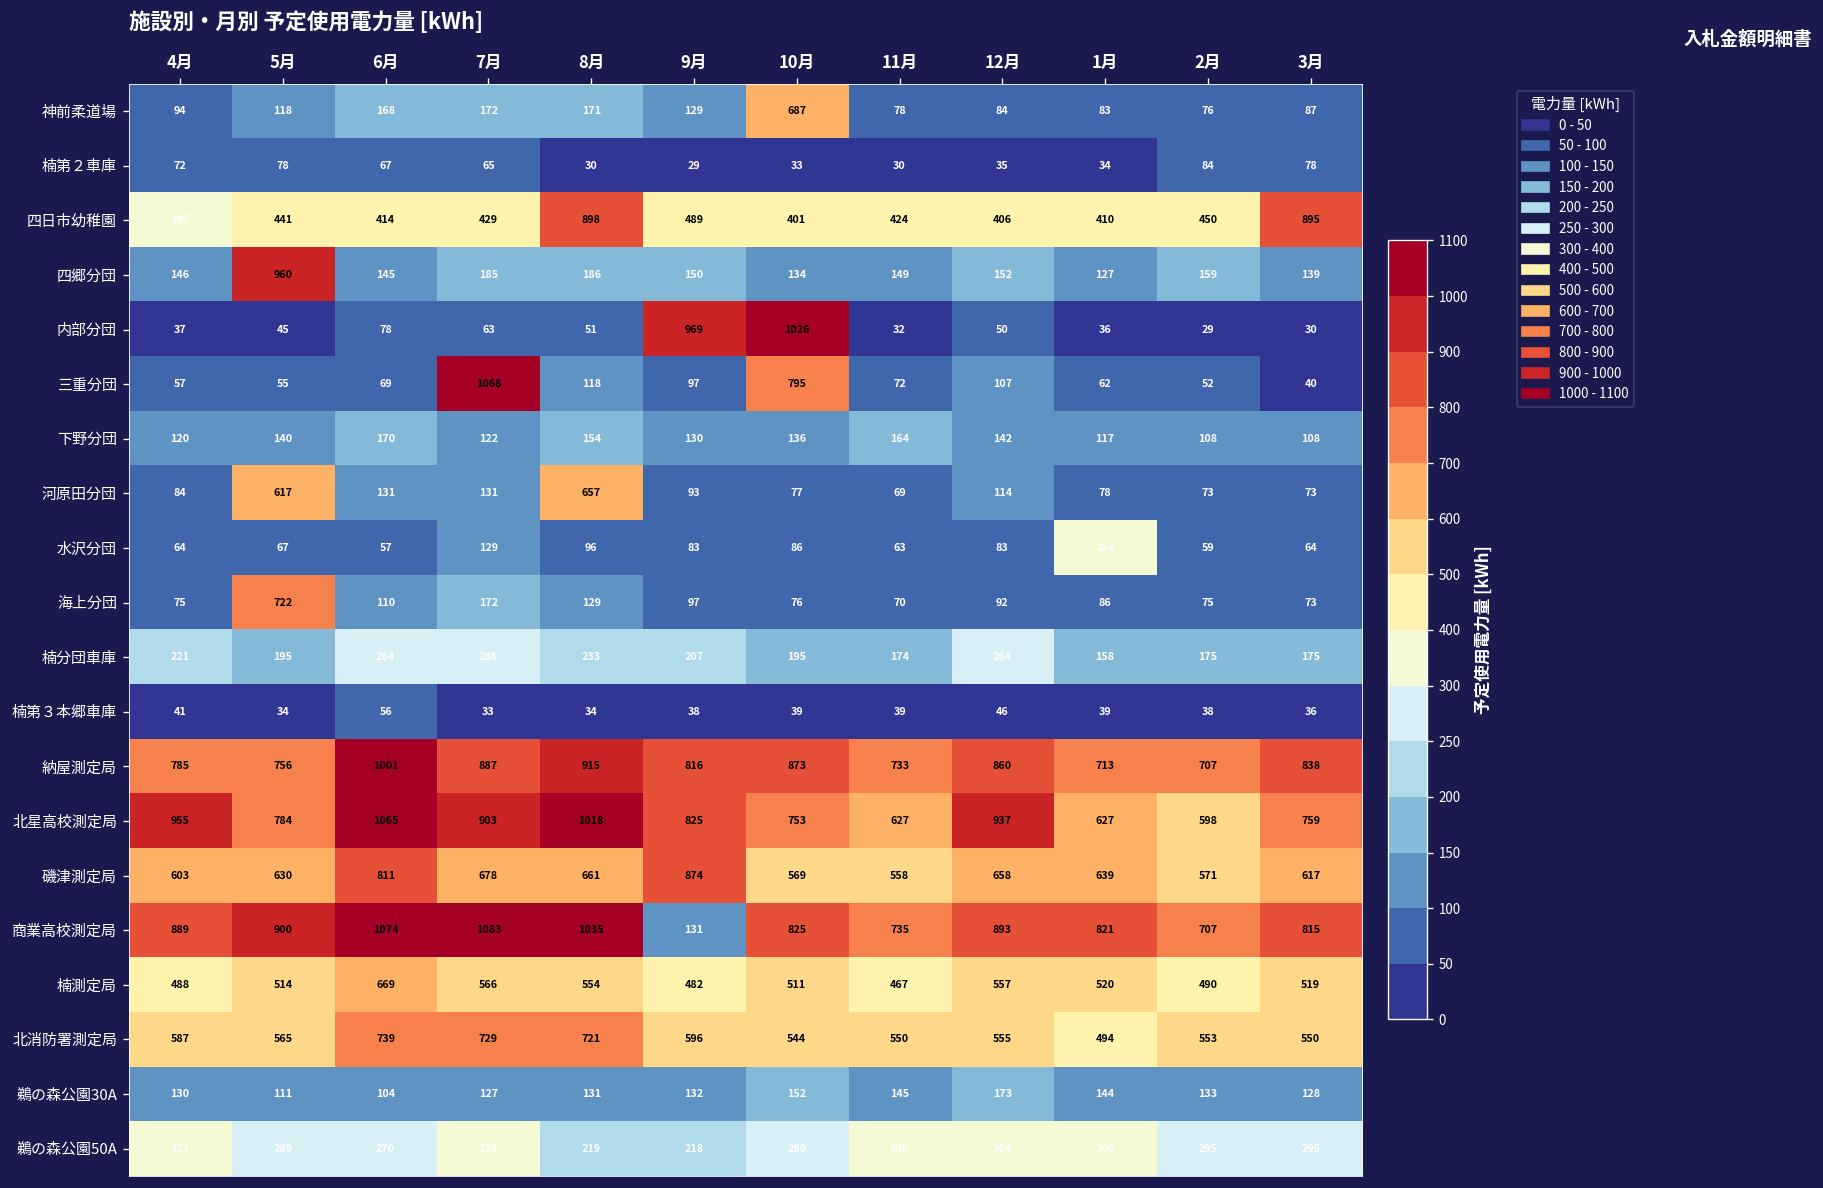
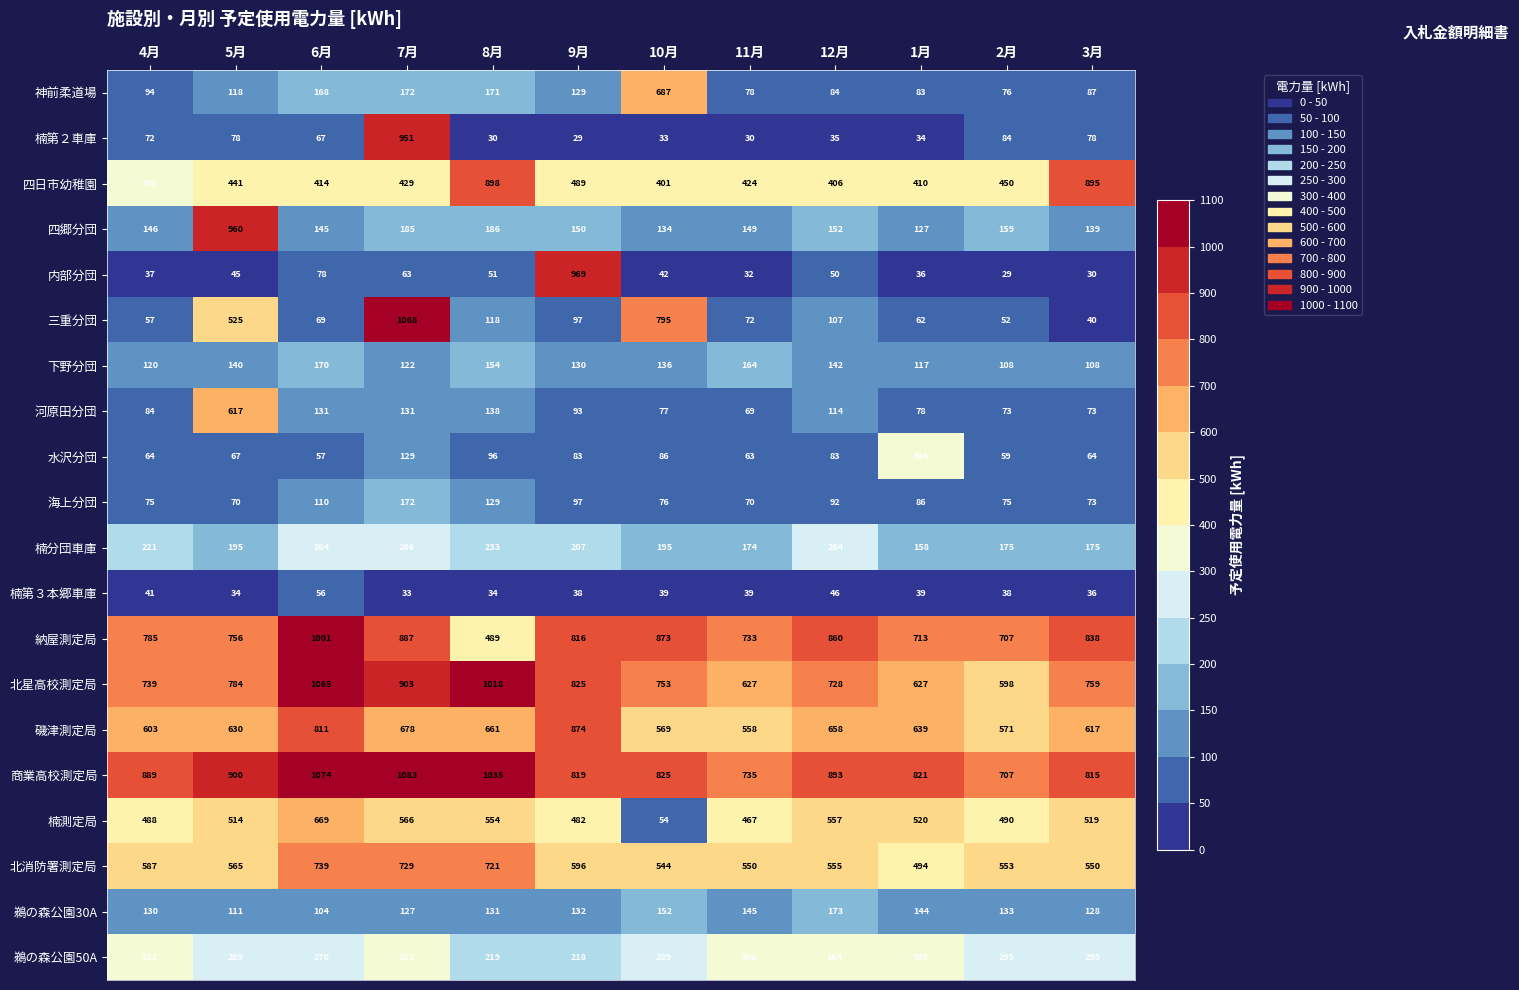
楠第２車庫, 7月: 65 -> 951
内部分団, 10月: 1026 -> 42
三重分団, 5月: 55 -> 525
河原田分団, 8月: 657 -> 138
海上分団, 5月: 722 -> 70
納屋測定局, 8月: 915 -> 489
北星高校測定局, 4月: 955 -> 739
北星高校測定局, 12月: 937 -> 728
商業高校測定局, 9月: 131 -> 819
楠測定局, 10月: 511 -> 54
